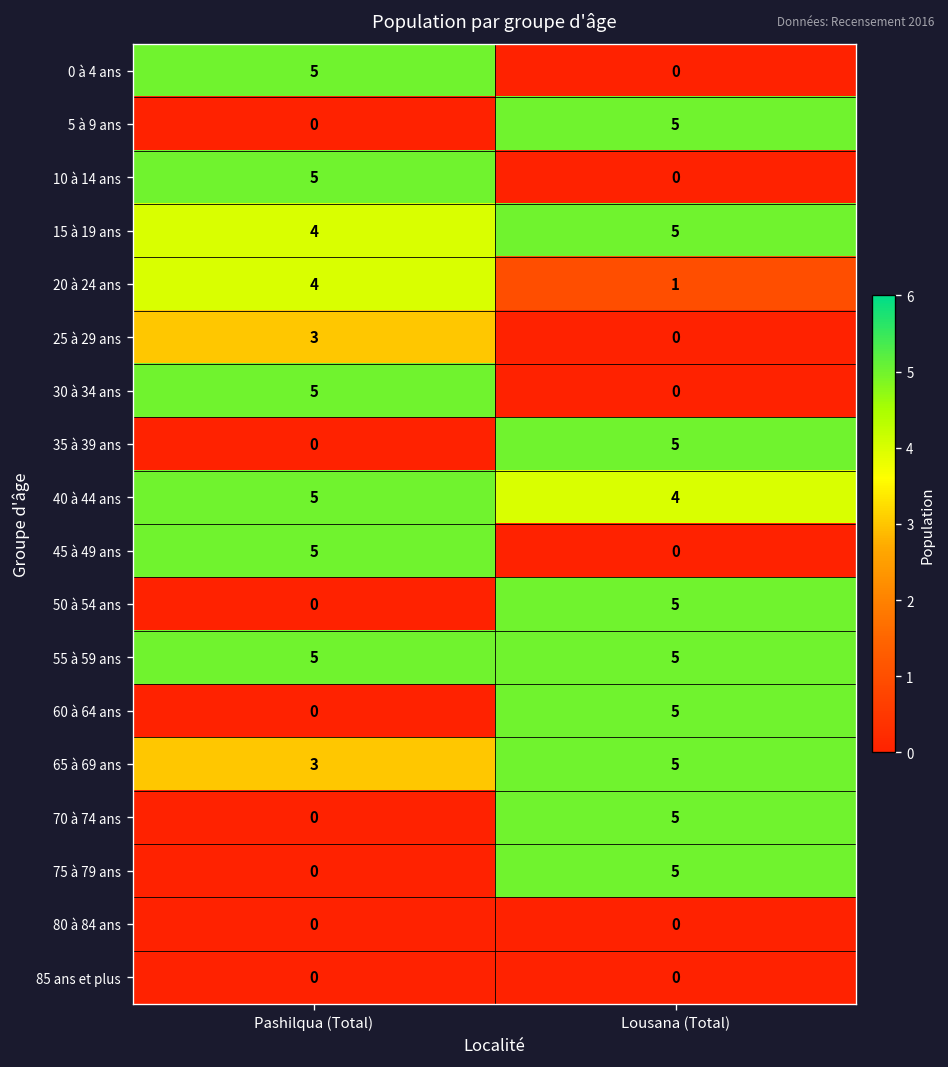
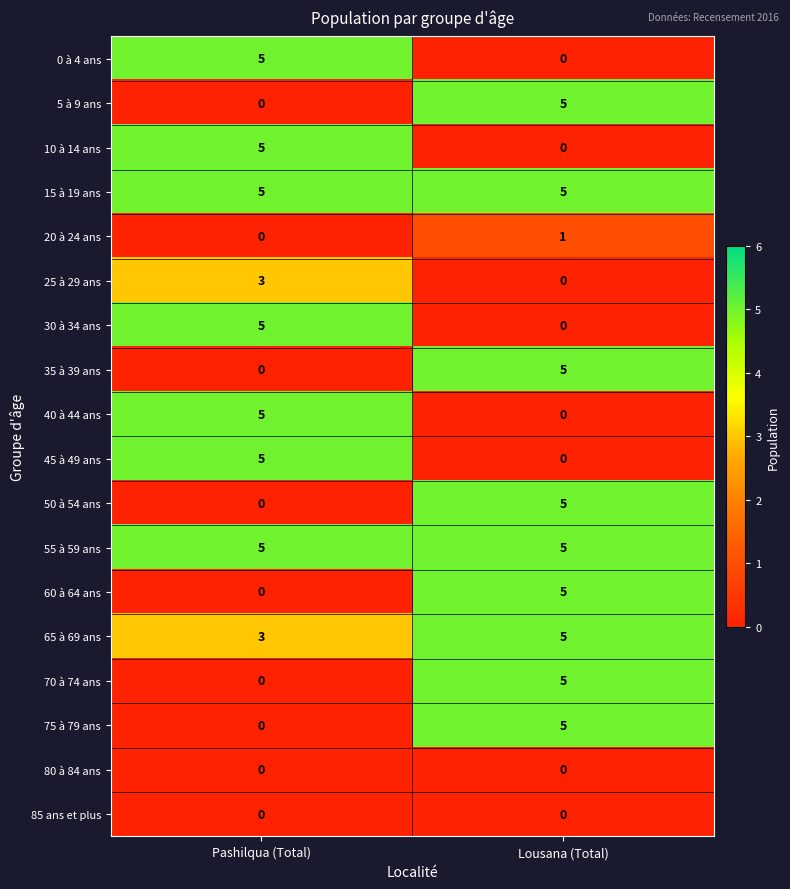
15 à 19 ans, Pashilqua (Total): 4 -> 5
20 à 24 ans, Pashilqua (Total): 4 -> 0
40 à 44 ans, Lousana (Total): 4 -> 0
